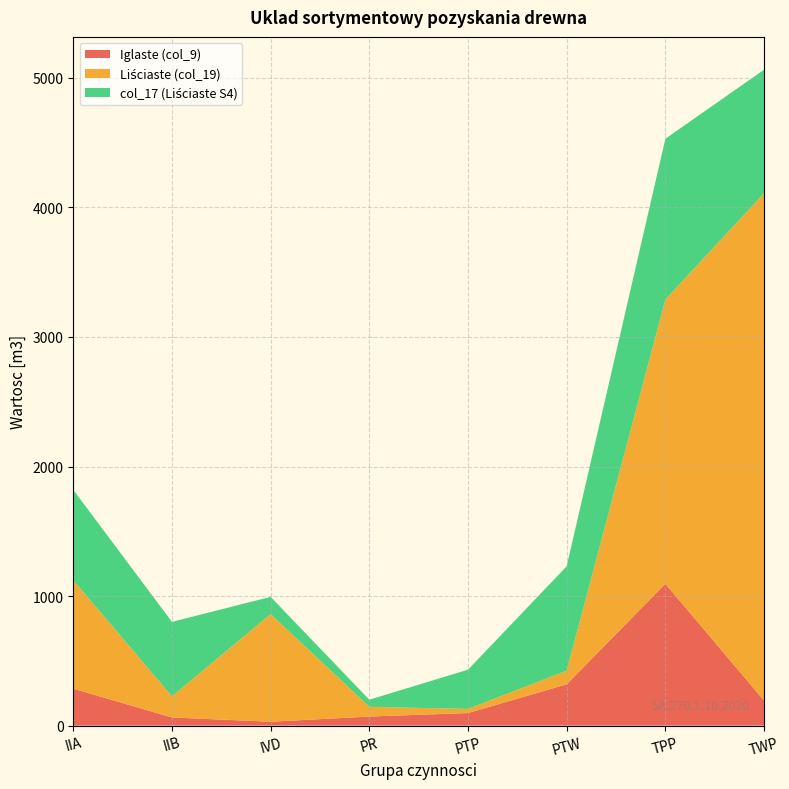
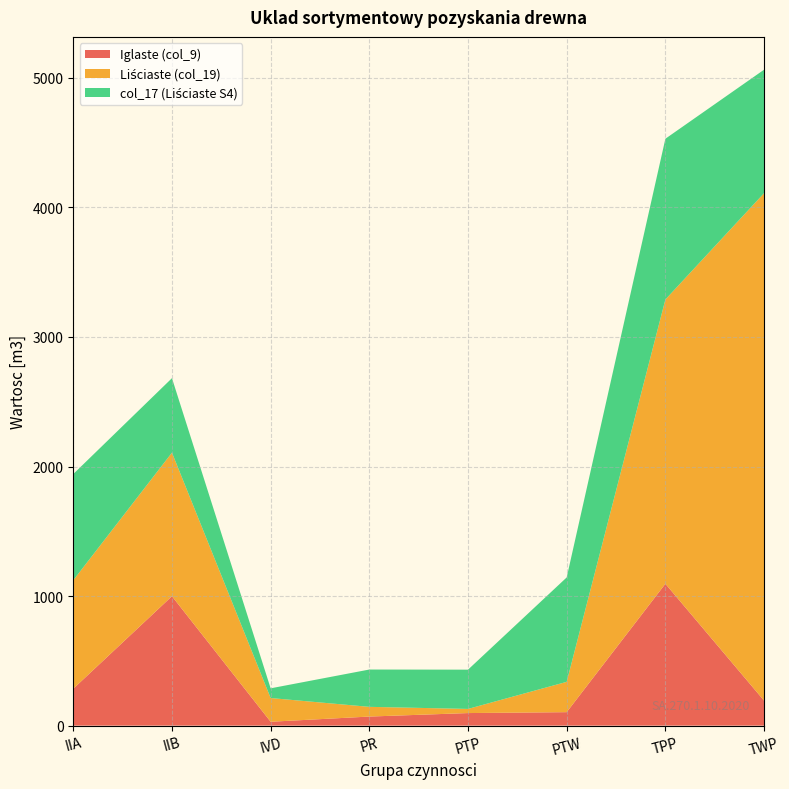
col_17 (Liściaste S4), IIA: 700 -> 820
Iglaste (col_9), IIB: 60 -> 1000
Liściaste (col_19), IIB: 160 -> 1110
Liściaste (col_19), IVD: 830 -> 180
col_17 (Liściaste S4), IVD: 130 -> 80
col_17 (Liściaste S4), PR: 60 -> 290
Iglaste (col_9), PTW: 320 -> 100
Liściaste (col_19), PTW: 110 -> 230
